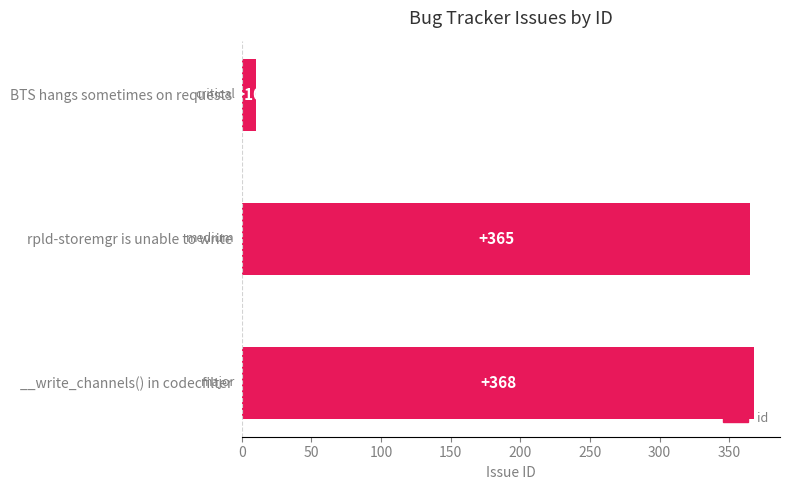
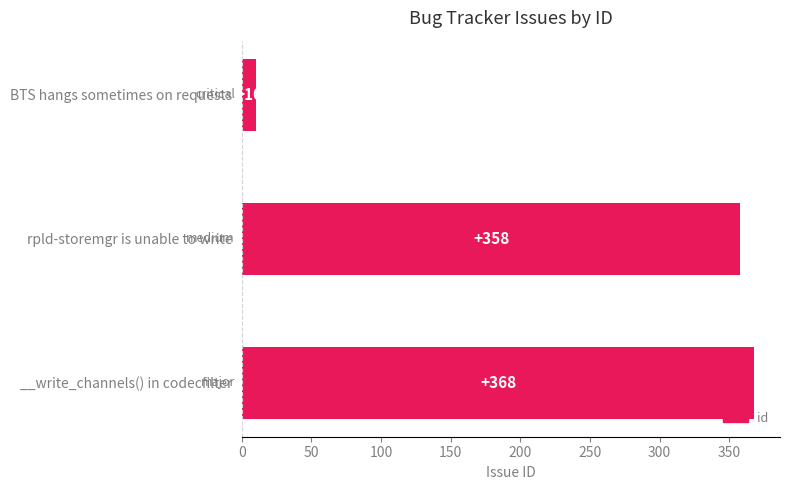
rpld-storemgr is unable to write: +365 -> +358
